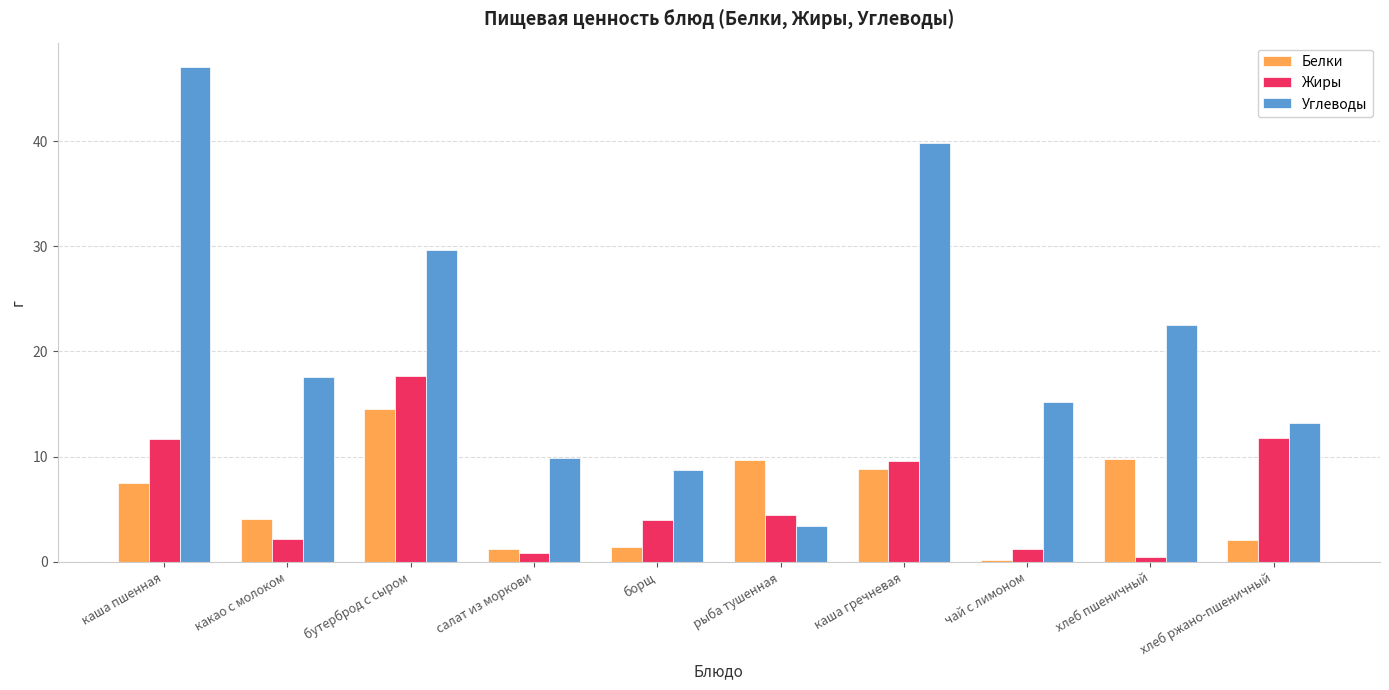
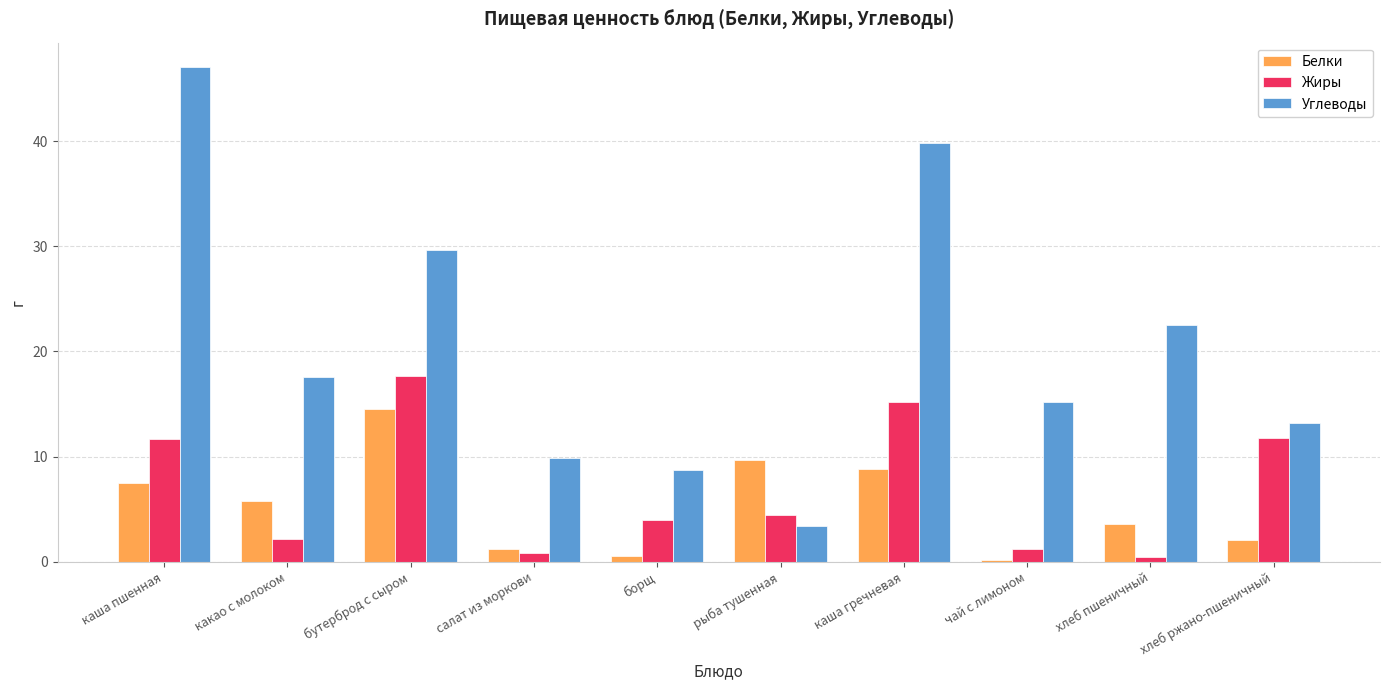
Белки, какао с молоком: 4.1 -> 5.7
Белки, борщ: 1.4 -> 0.5
Жиры, каша гречневая: 9.6 -> 15.2
Белки, хлеб пшеничный: 9.8 -> 3.6
